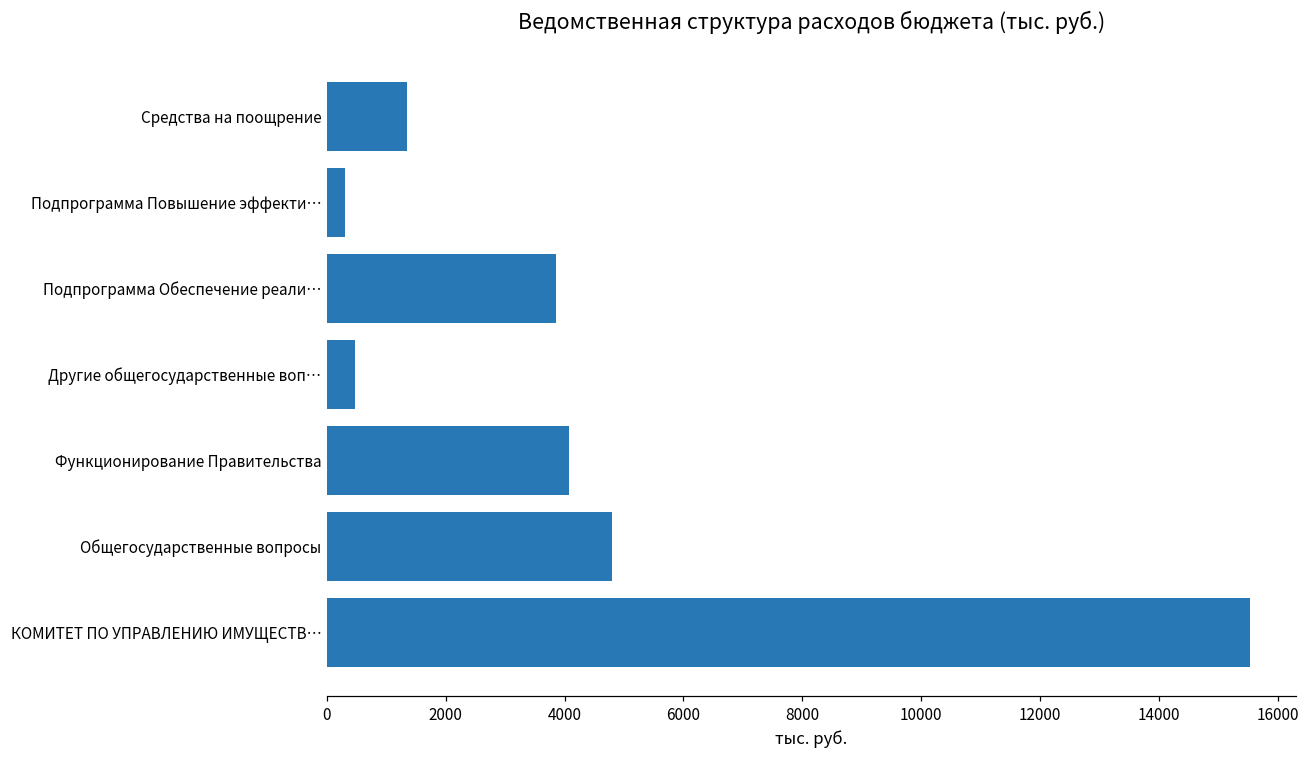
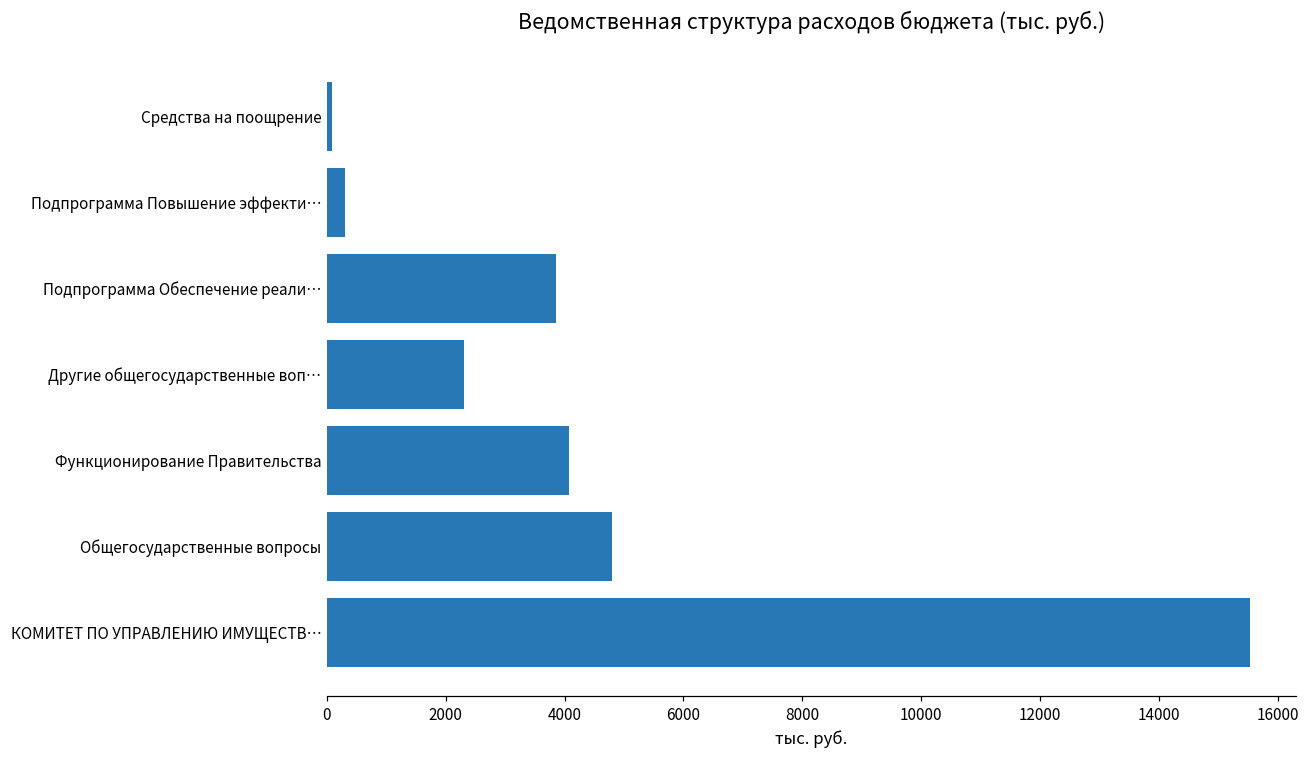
Средства на поощрение: 1300 -> 100
Другие общегосударственные воп…: 500 -> 2300
